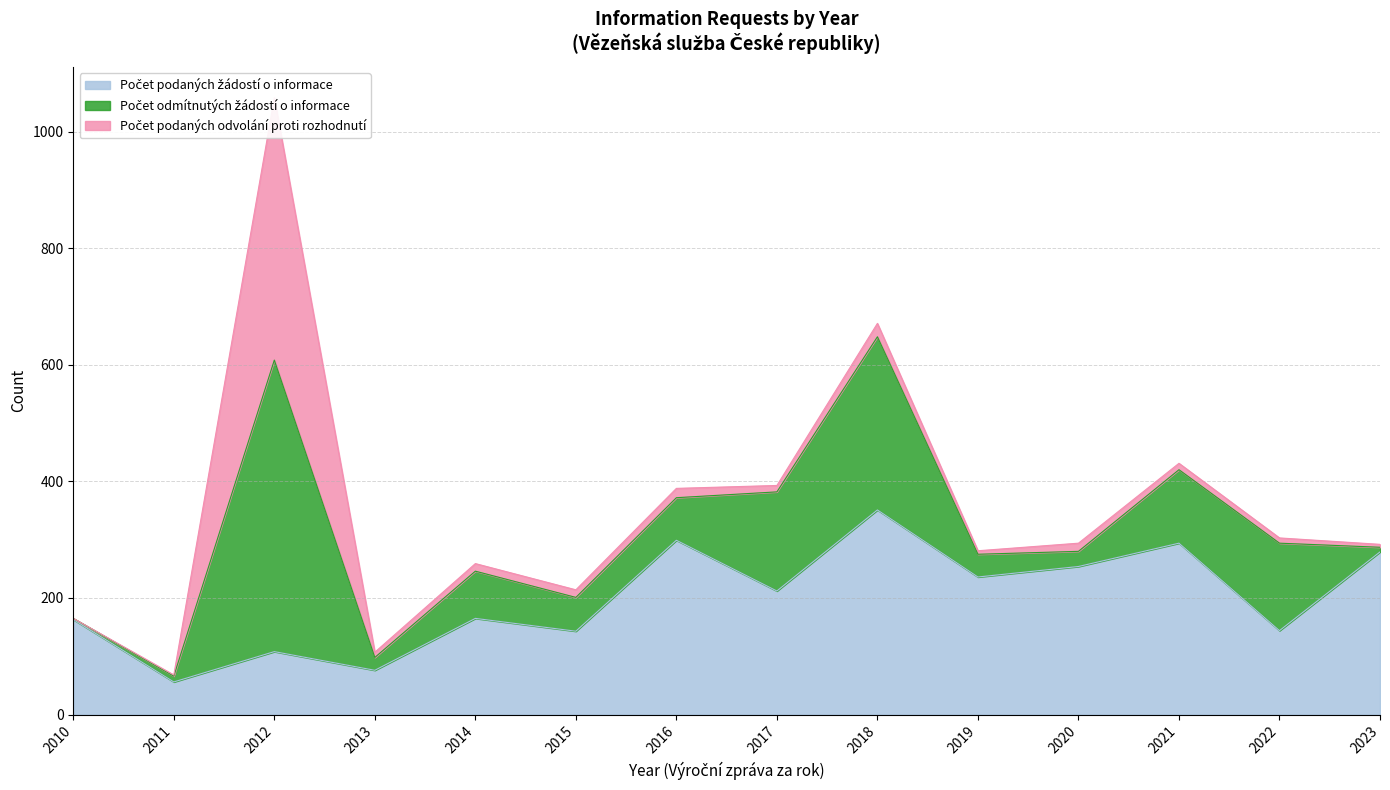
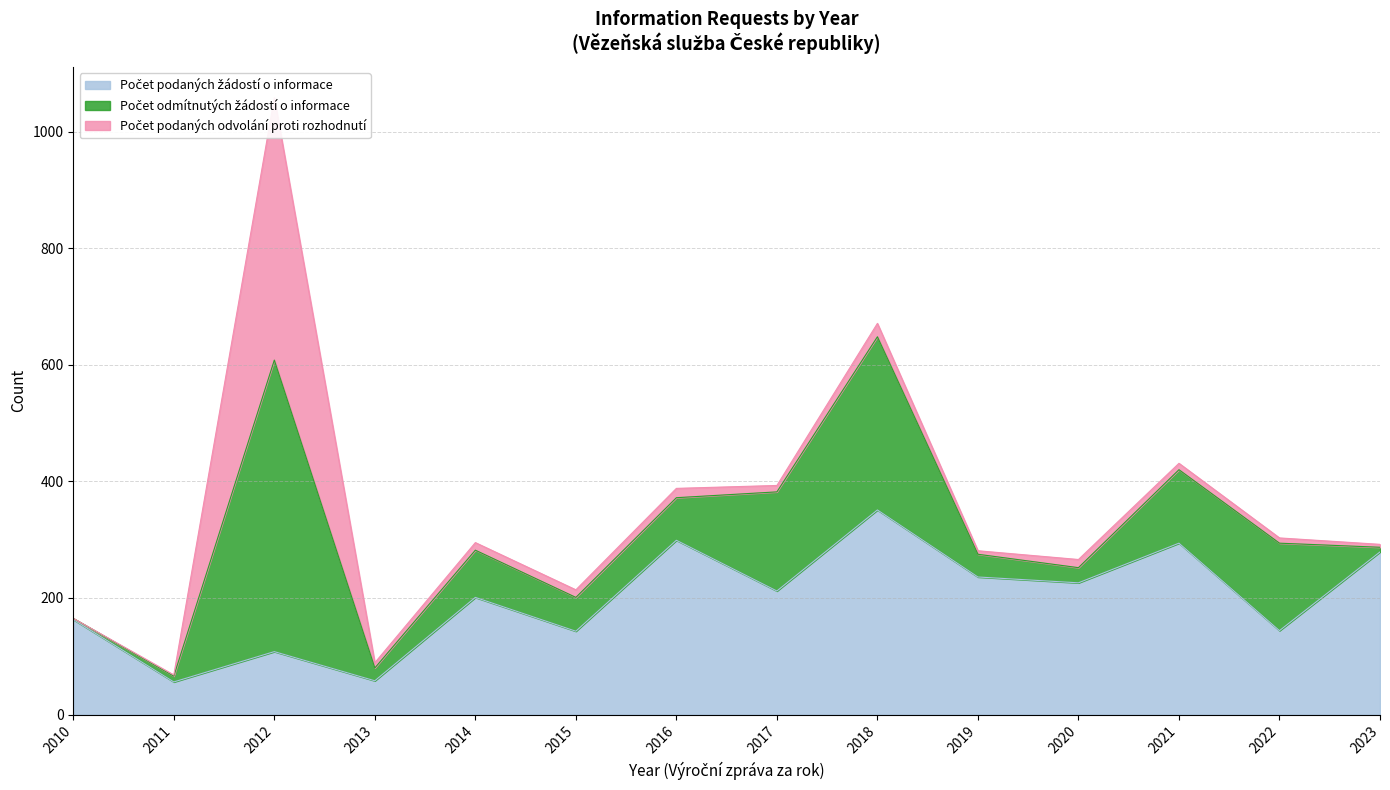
Počet podaných žádostí o informace, 2013: 80 -> 60
Počet podaných žádostí o informace, 2014: 170 -> 200
Počet podaných žádostí o informace, 2020: 250 -> 230
